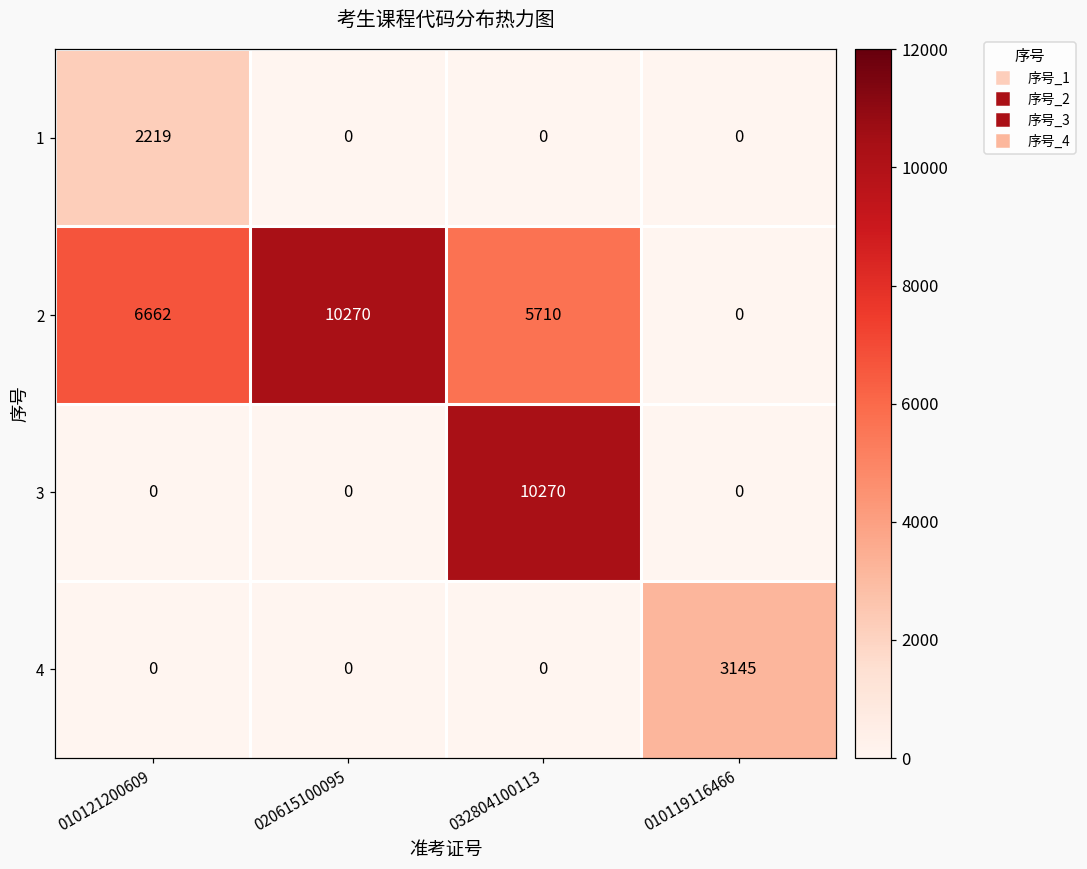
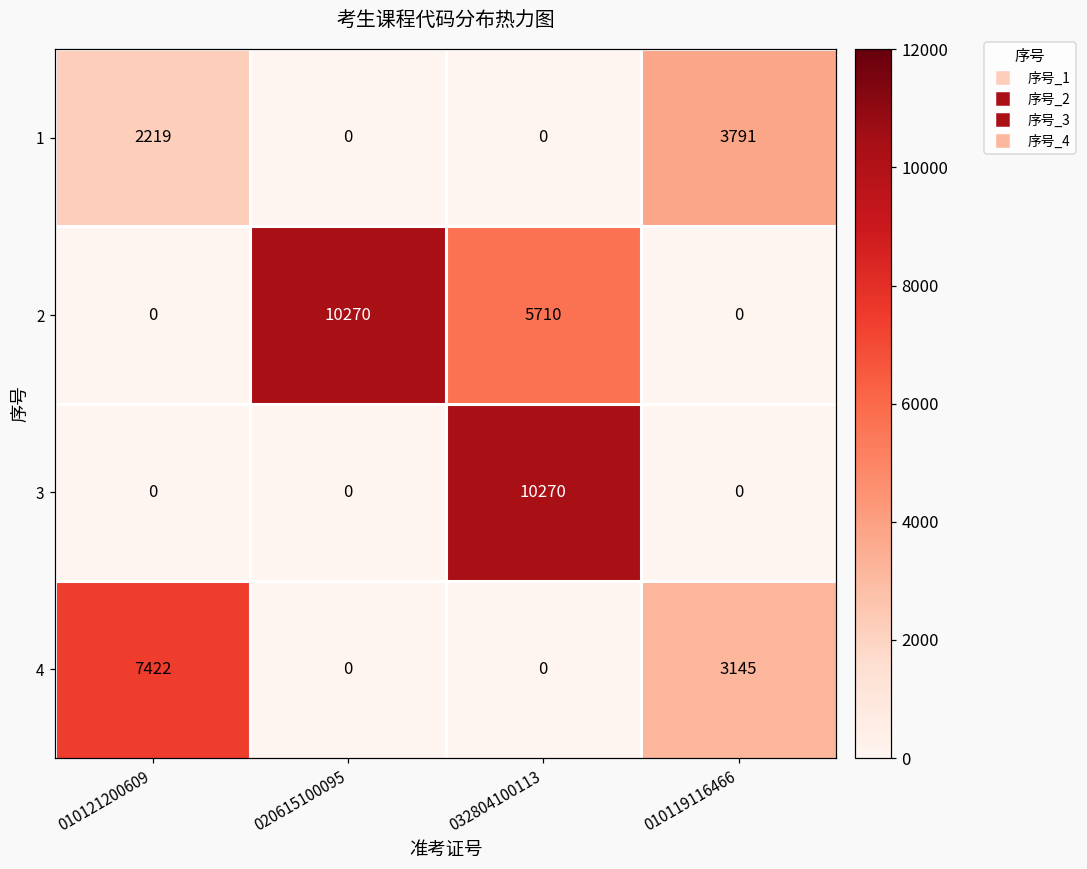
1, 010119116466: 0 -> 3791
2, 010121200609: 6662 -> 0
4, 010121200609: 0 -> 7422
